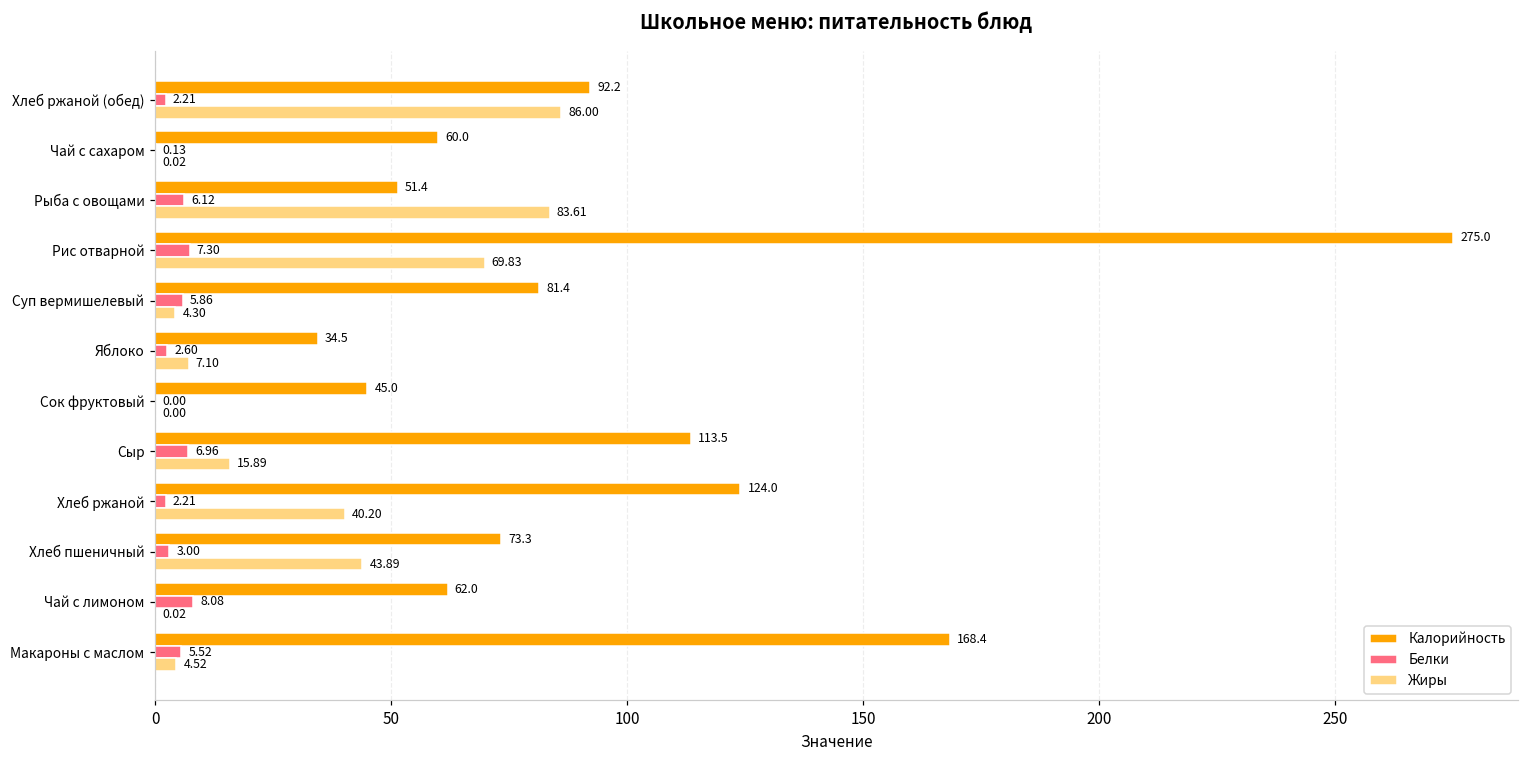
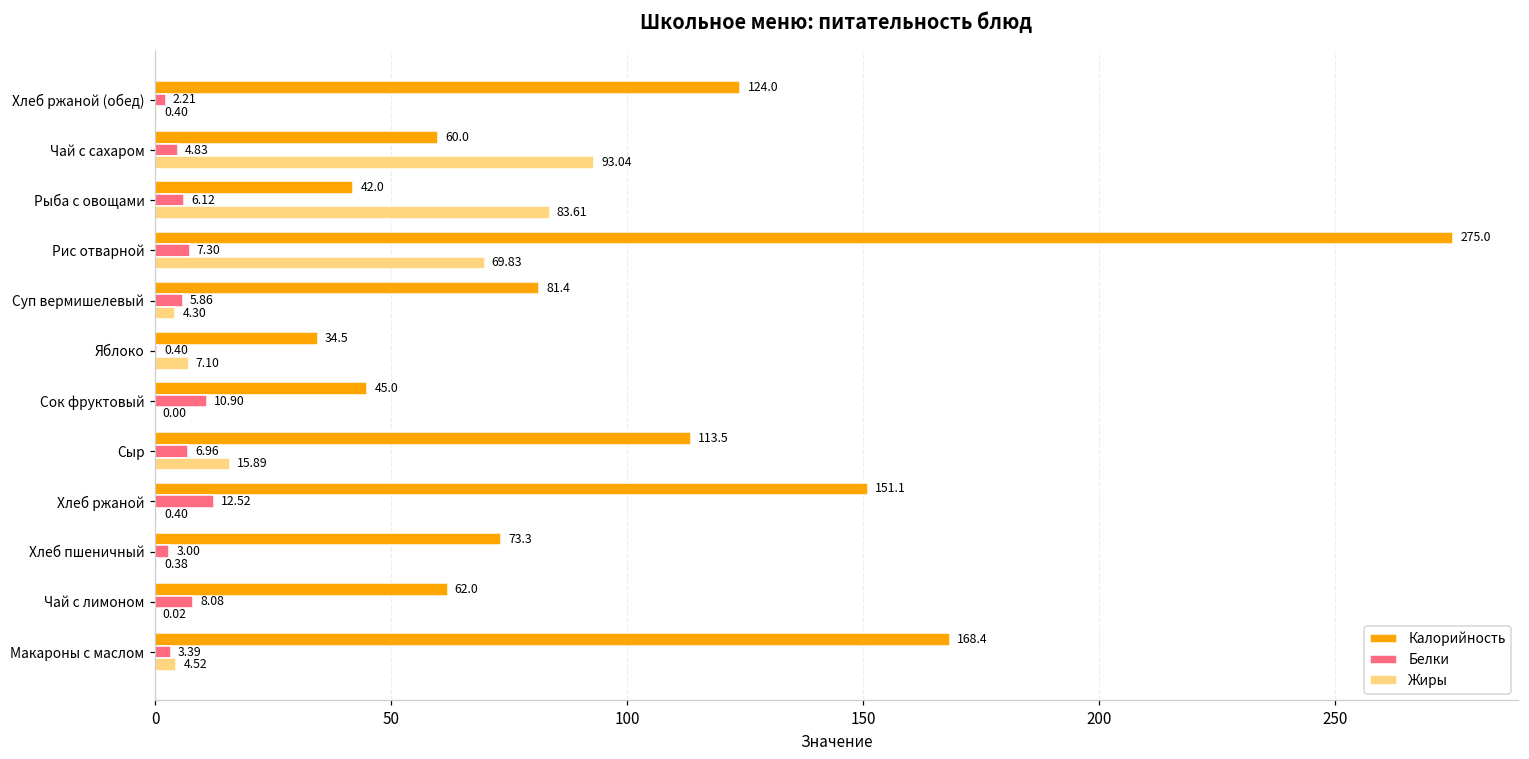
Калорийность, Хлеб ржаной (обед): 92.2 -> 124.0
Жиры, Хлеб ржаной (обед): 86.00 -> 0.40
Белки, Чай с сахаром: 0.13 -> 4.83
Жиры, Чай с сахаром: 0.02 -> 93.04
Калорийность, Рыба с овощами: 51.4 -> 42.0
Белки, Яблоко: 2.60 -> 0.40
Белки, Сок фруктовый: 0.00 -> 10.90
Калорийность, Хлеб ржаной: 124.0 -> 151.1
Белки, Хлеб ржаной: 2.21 -> 12.52
Жиры, Хлеб ржаной: 40.20 -> 0.40
Жиры, Хлеб пшеничный: 43.89 -> 0.38
Белки, Макароны с маслом: 5.52 -> 3.39
